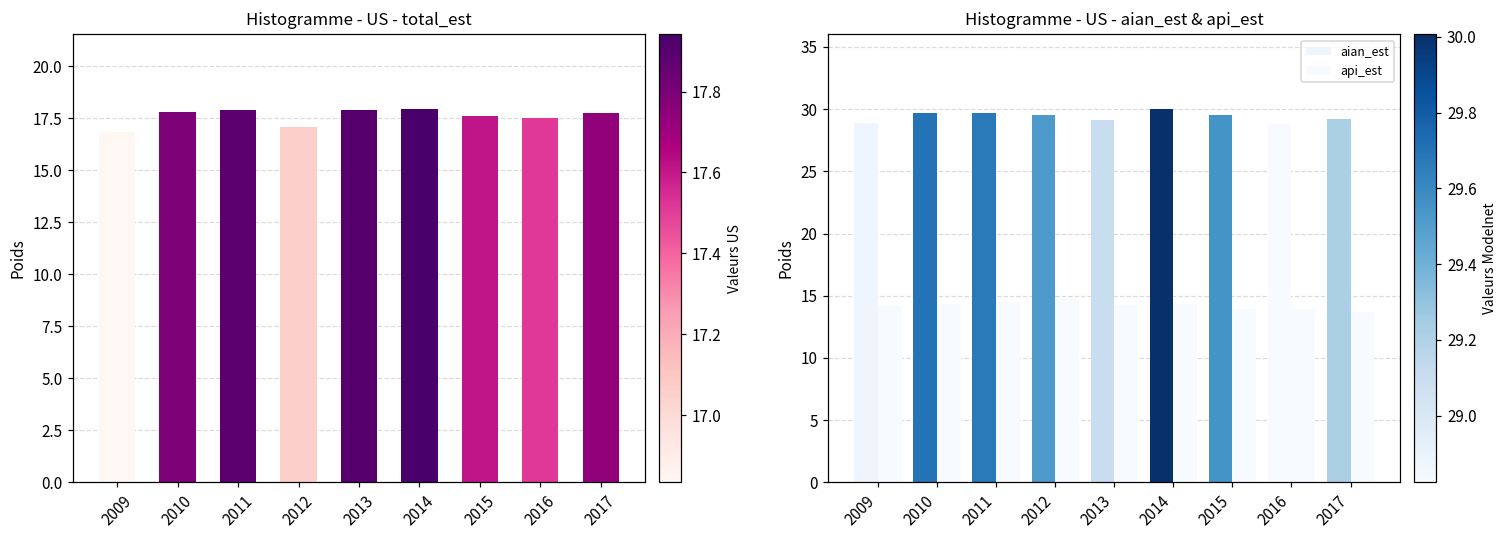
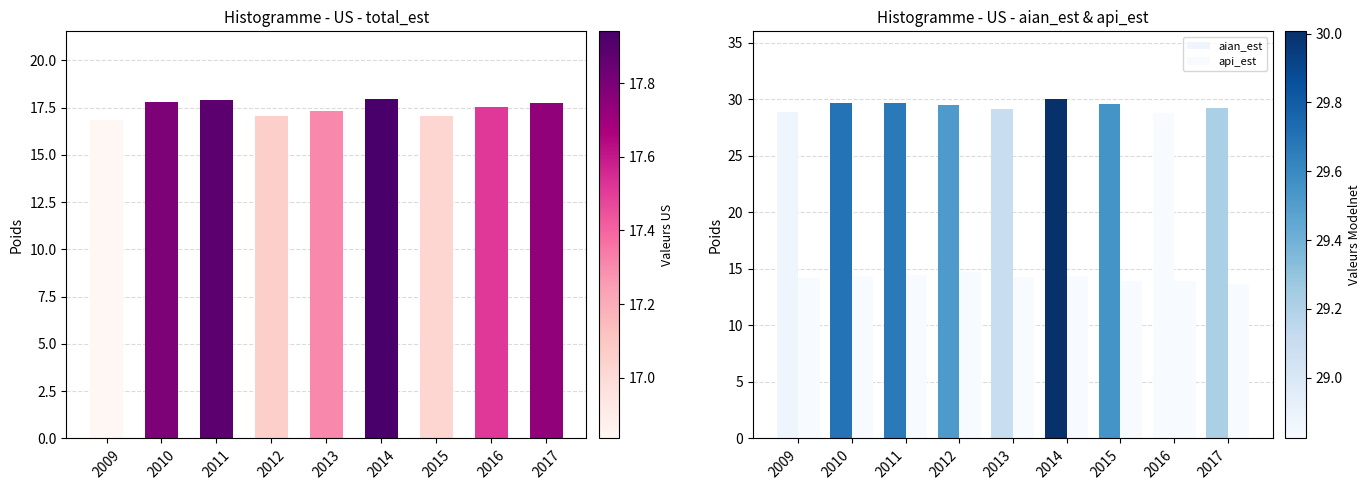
Histogramme - US - total_est, 2013: 17.9 -> 17.3
Histogramme - US - total_est, 2015: 17.6 -> 17.0
